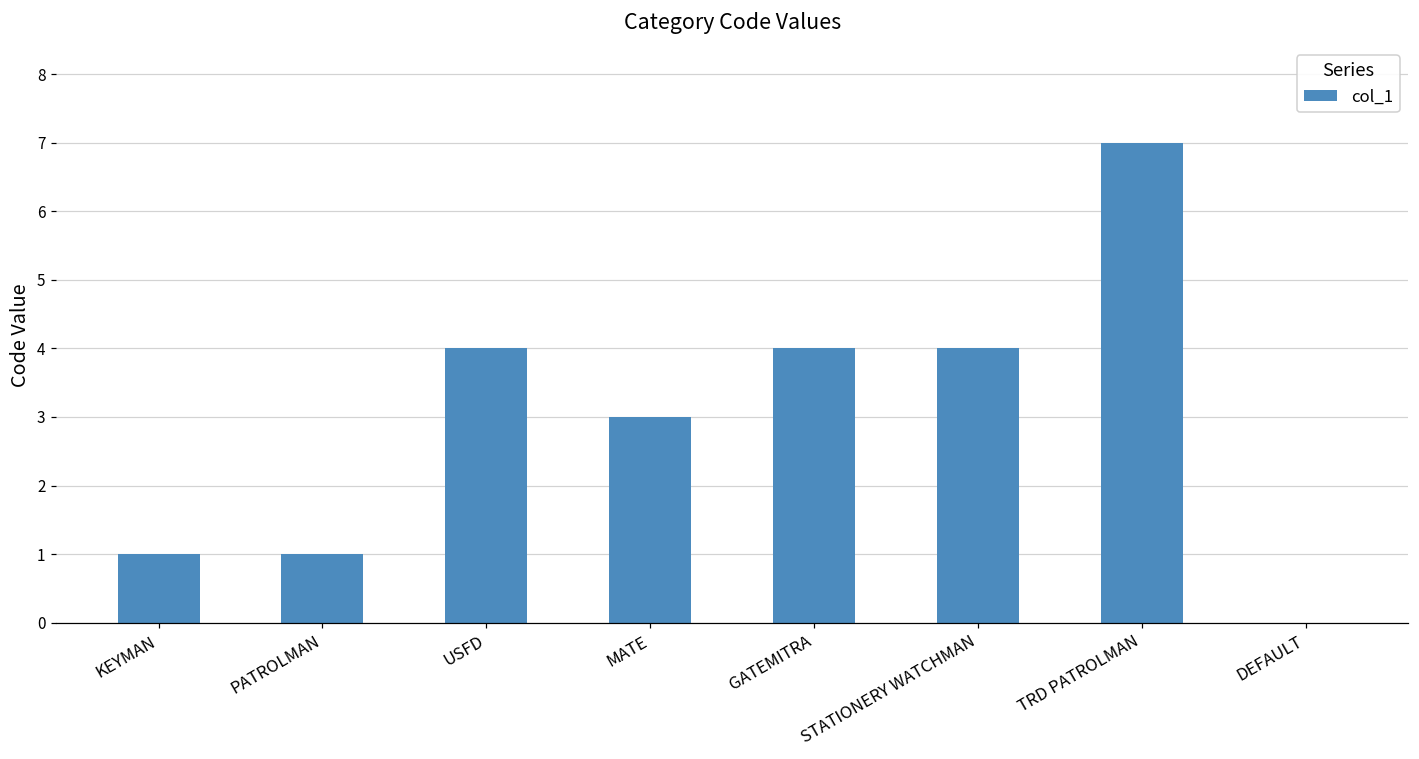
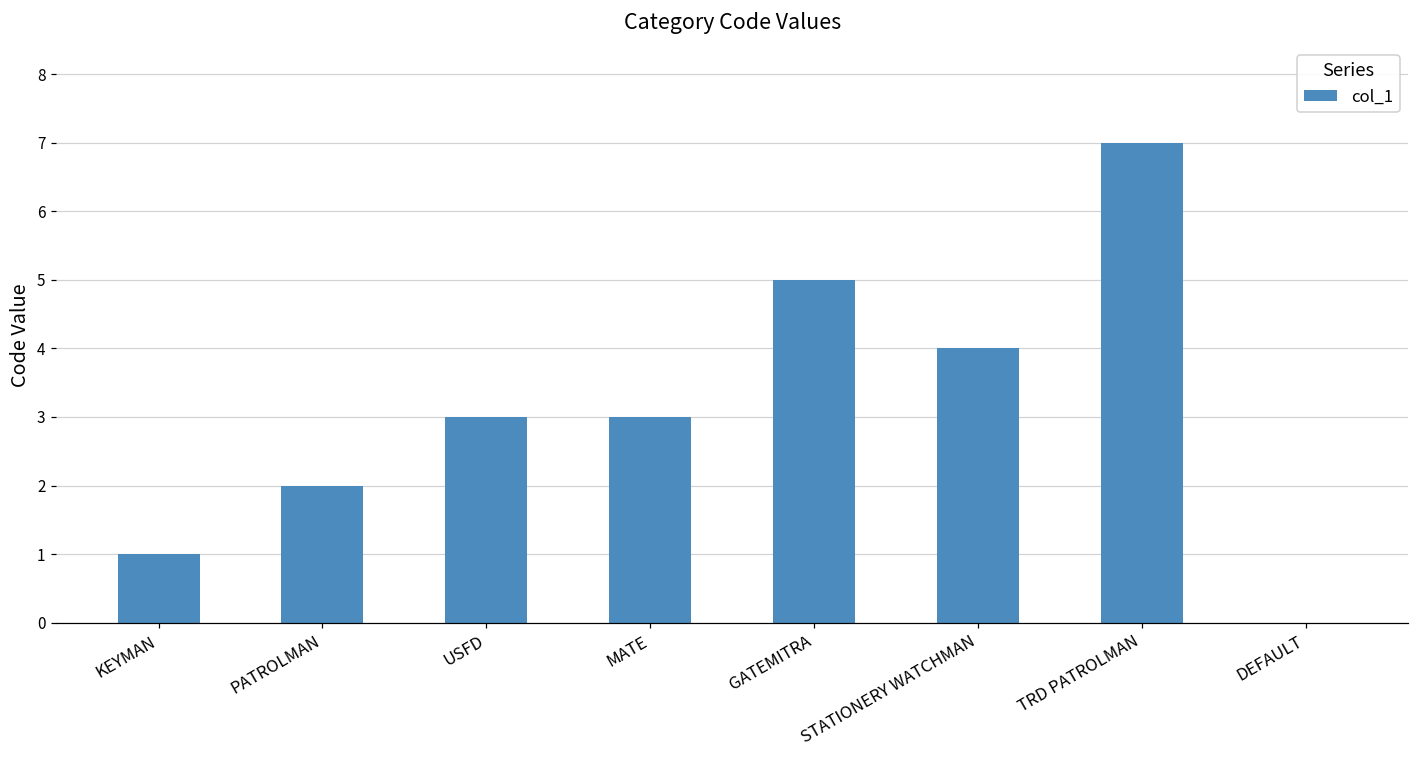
PATROLMAN: 1 -> 2
USFD: 4 -> 3
GATEMITRA: 4 -> 5
